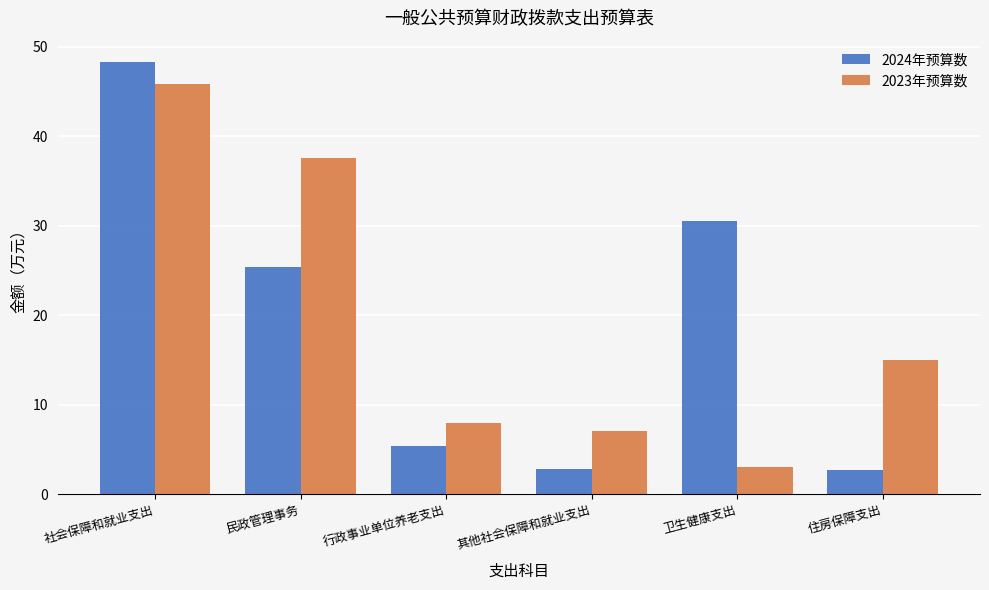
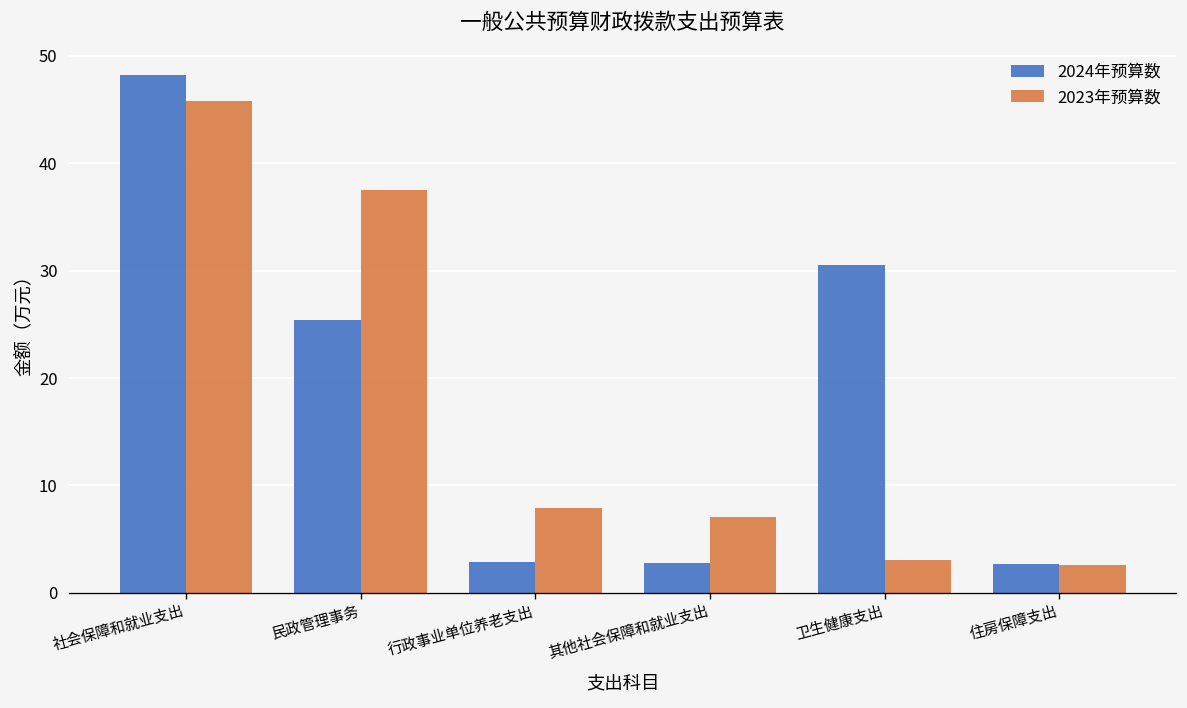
2024年预算数, 行政事业单位养老支出: 5 -> 3
2023年预算数, 住房保障支出: 15 -> 3
